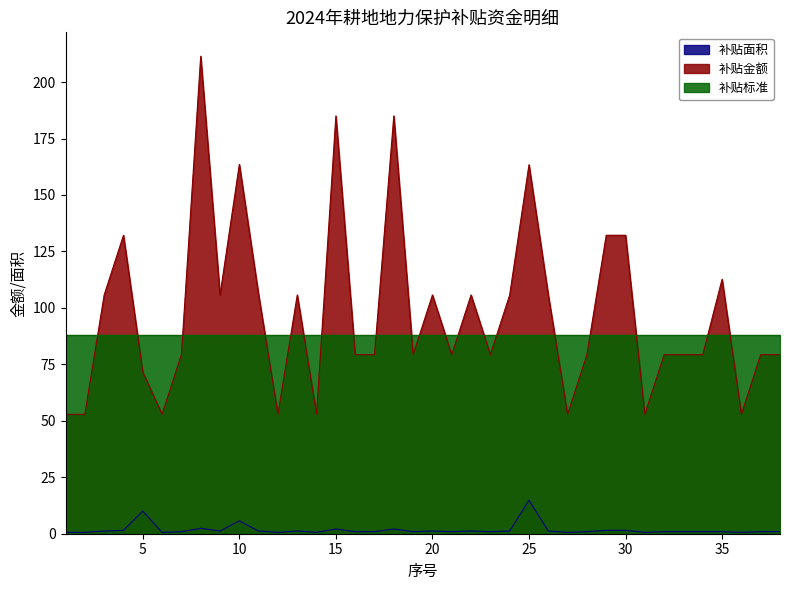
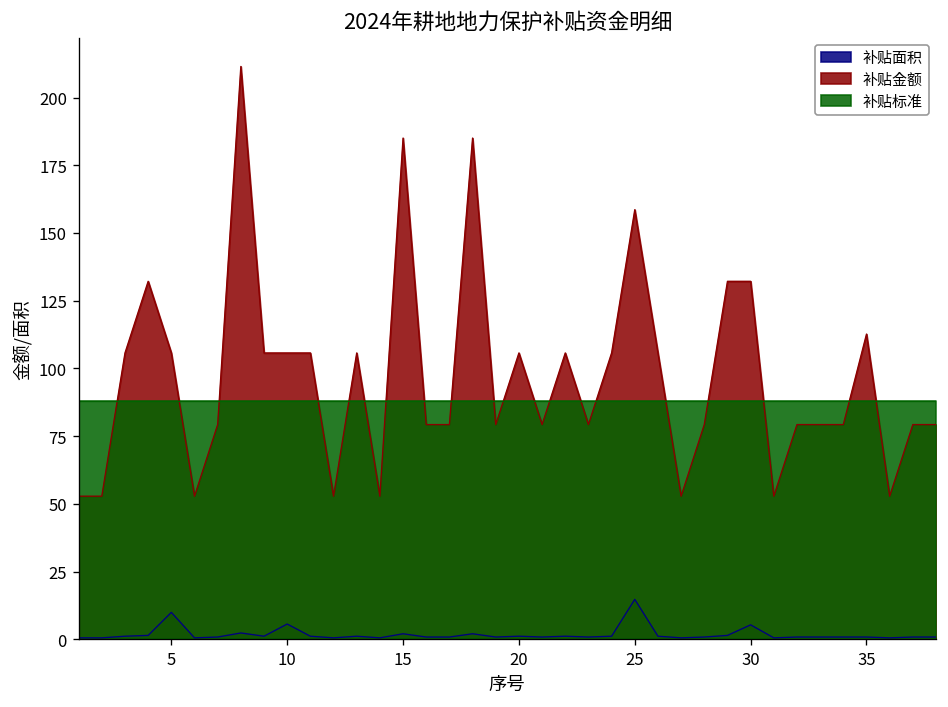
补贴金额, 5: 72 -> 106
补贴金额, 10: 164 -> 106
补贴金额, 25: 163 -> 159
补贴面积, 30: 2 -> 5
